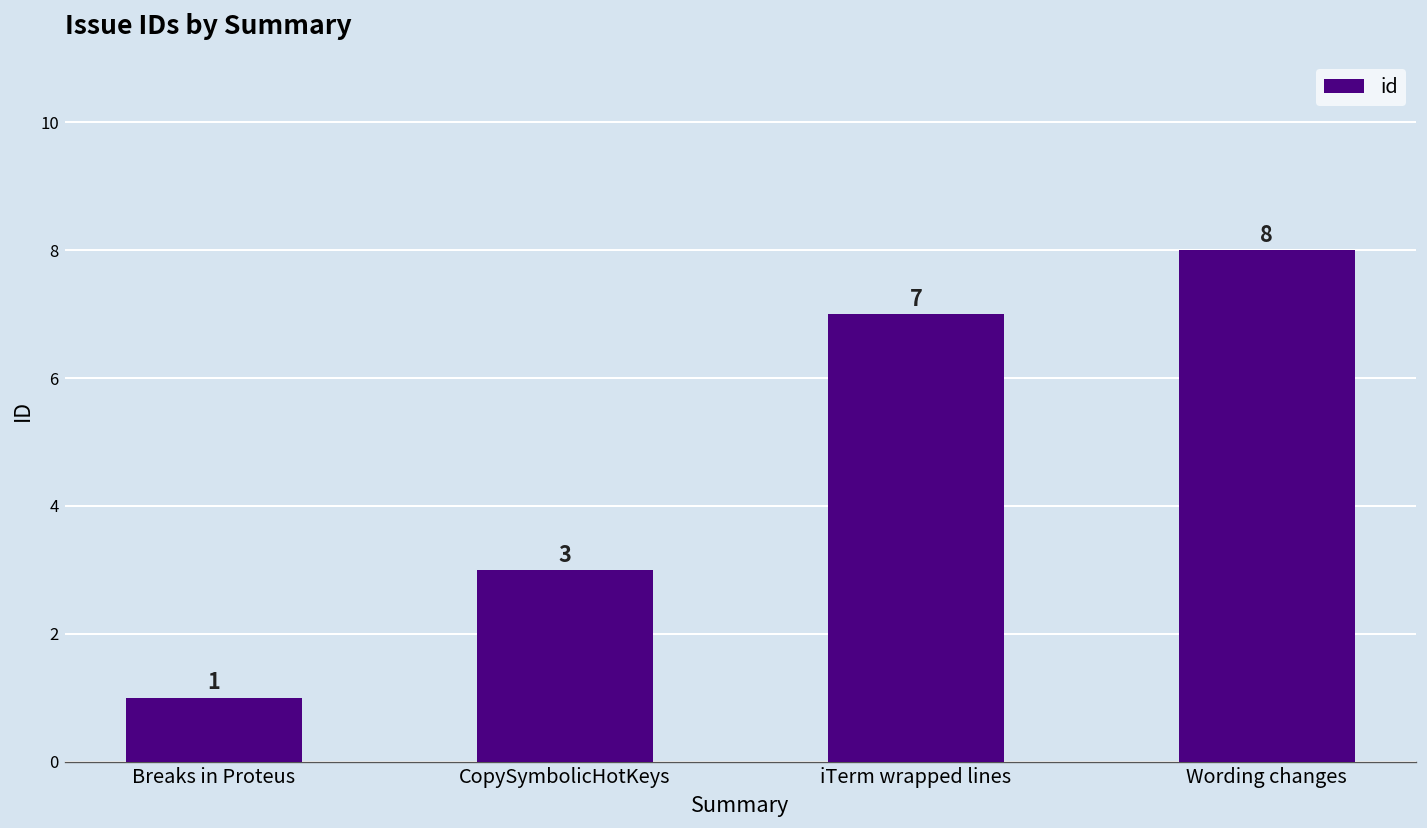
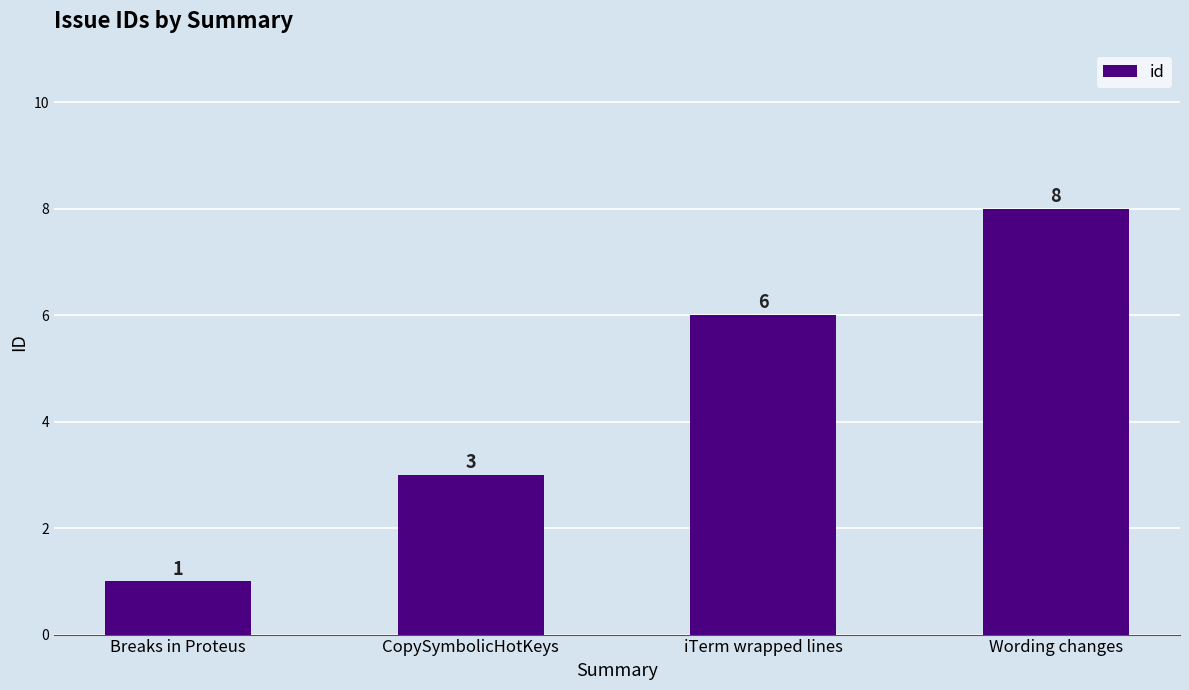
iTerm wrapped lines: 7 -> 6
